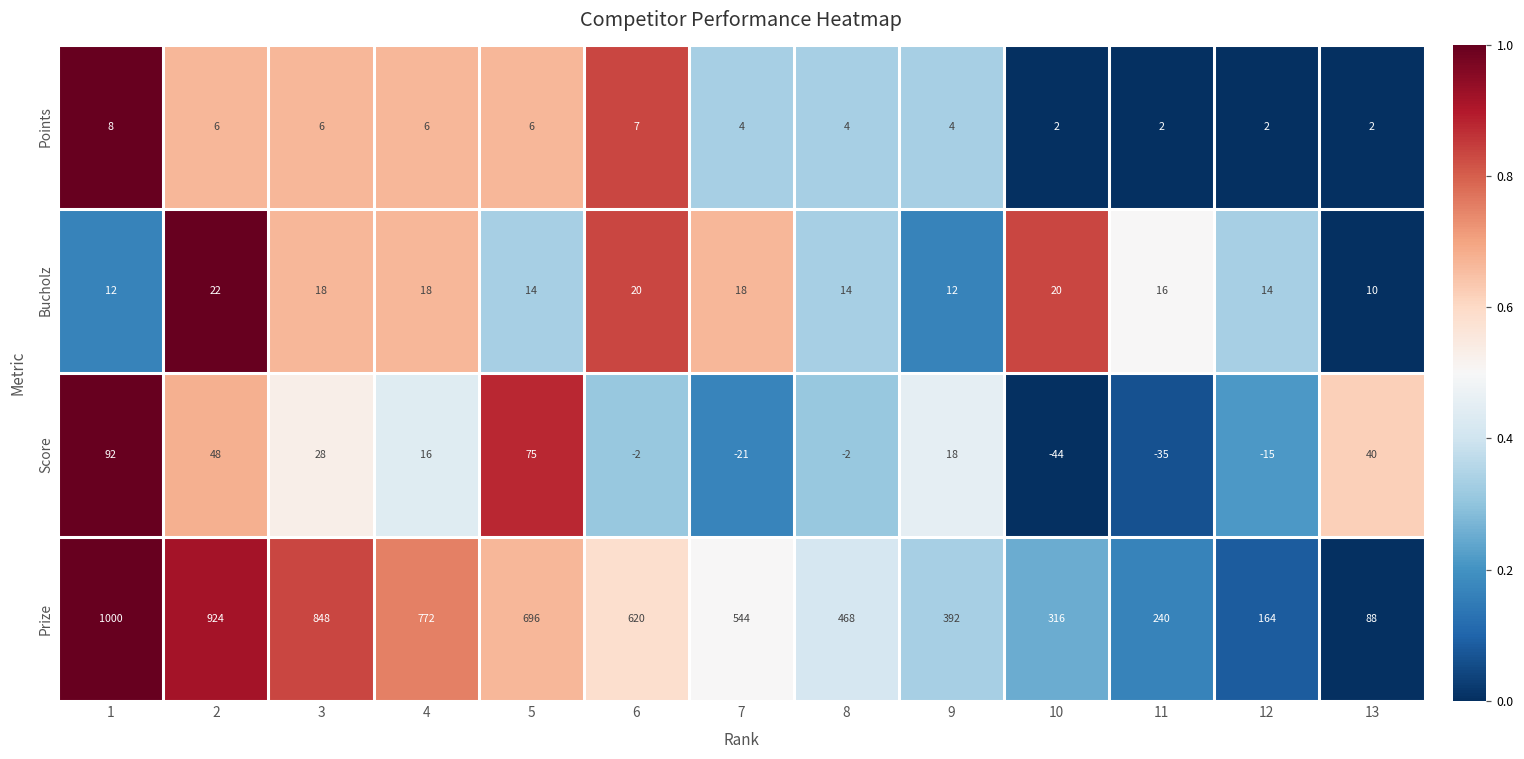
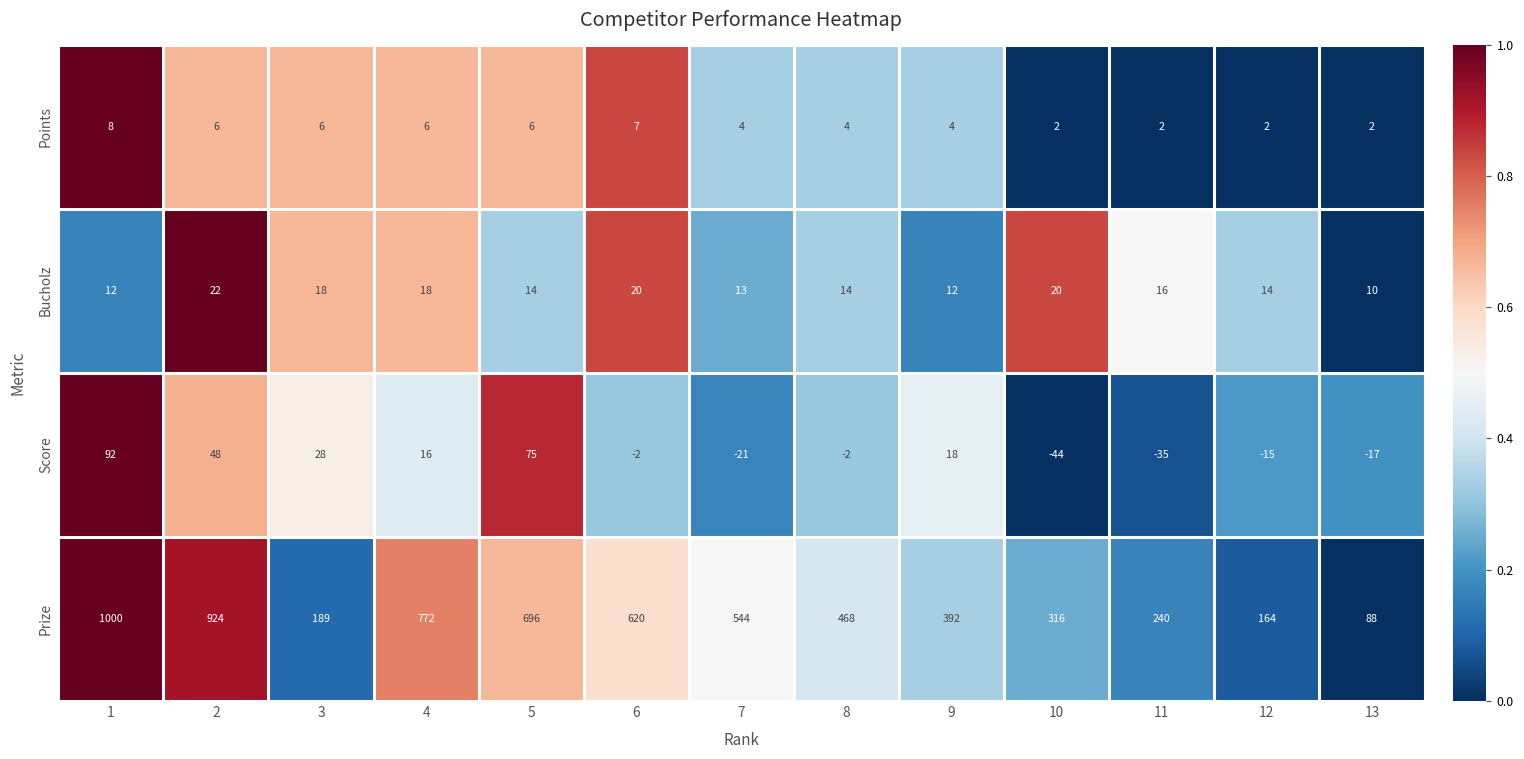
Bucholz, 7: 18 -> 13
Score, 13: 40 -> -17
Prize, 3: 848 -> 189
